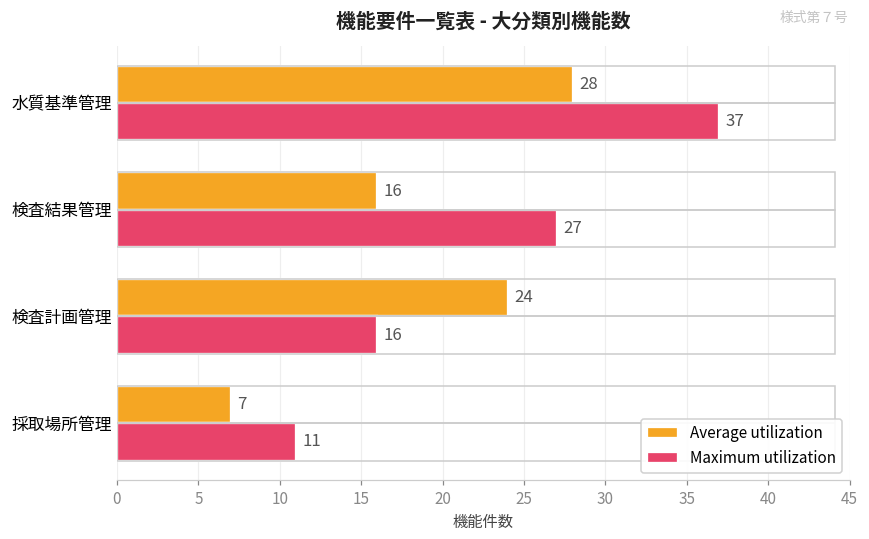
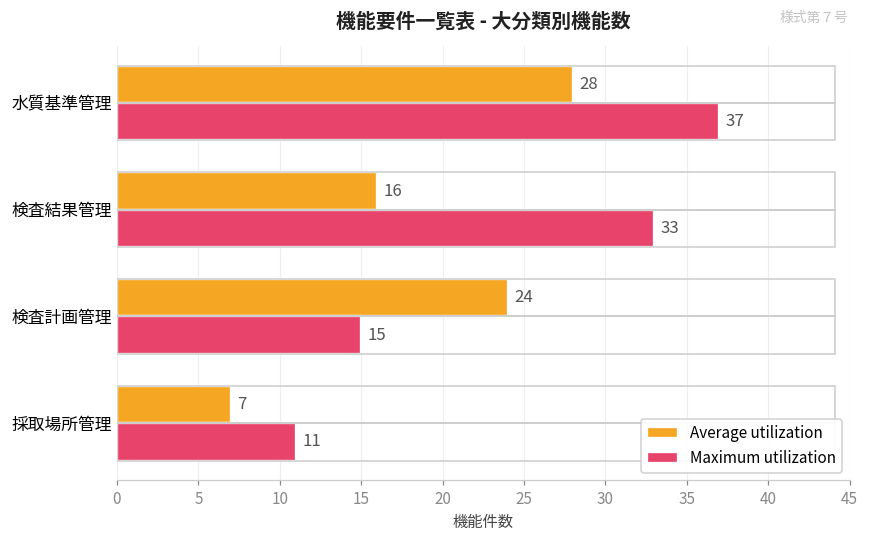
Maximum utilization, 検査結果管理: 27 -> 33
Maximum utilization, 検査計画管理: 16 -> 15
